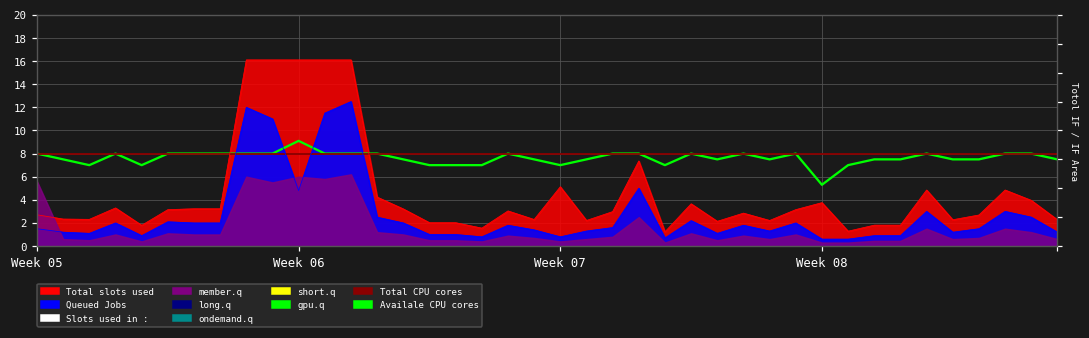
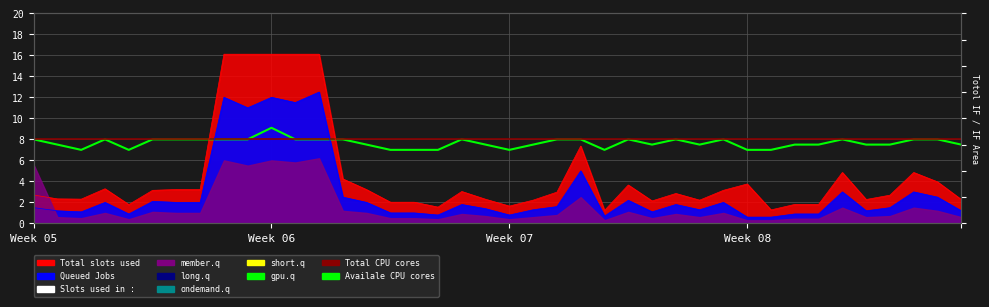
Queued Jobs, Week 06: 4.8 -> 12.0
Total slots used, Week 07: 5.1 -> 1.7
Availale CPU cores, Week 08: 5.3 -> 7.0
